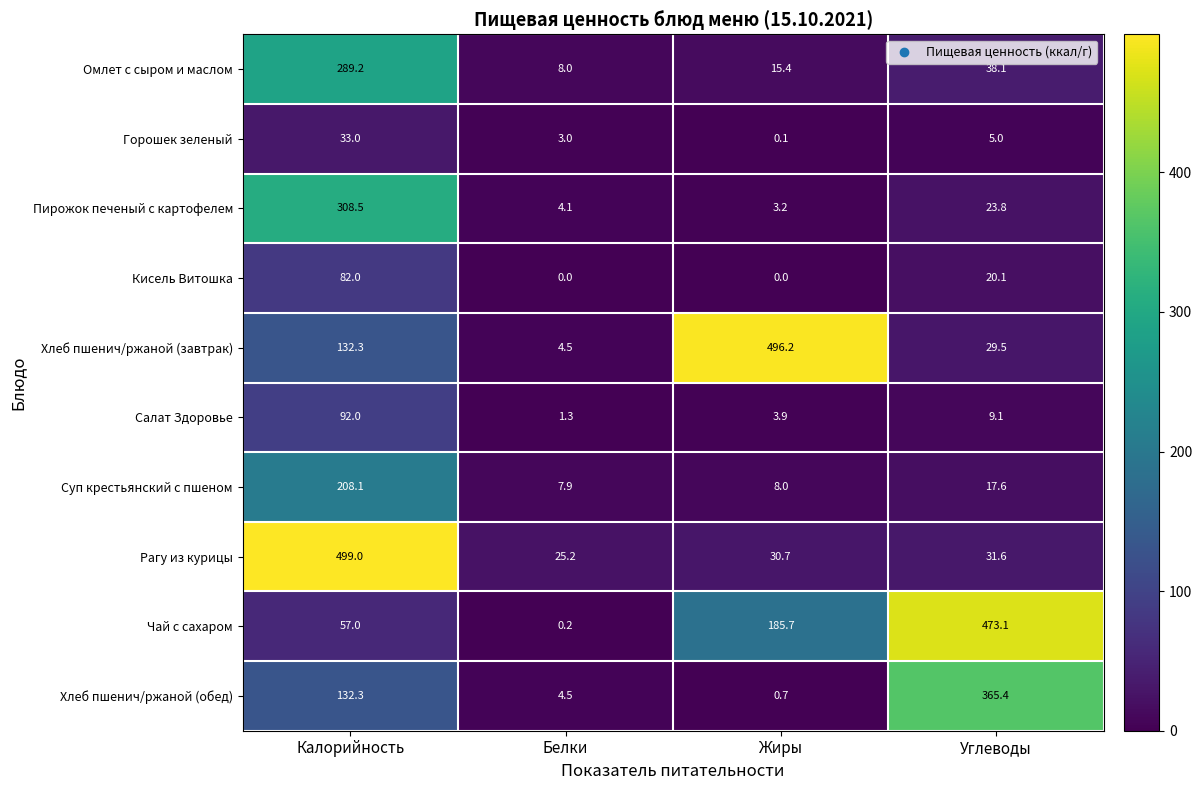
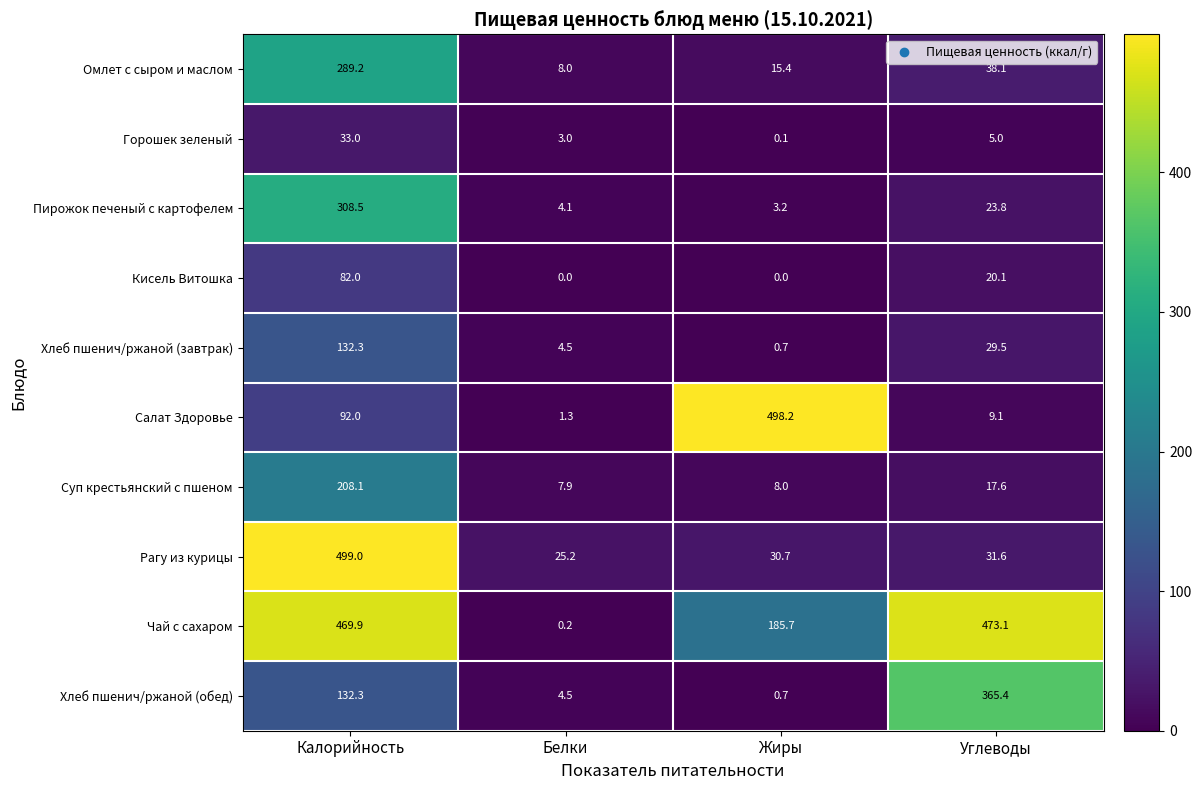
Хлеб пшенич/ржаной (завтрак), Жиры: 496.2 -> 0.7
Салат Здоровье, Жиры: 3.9 -> 498.2
Чай с сахаром, Калорийность: 57.0 -> 469.9
